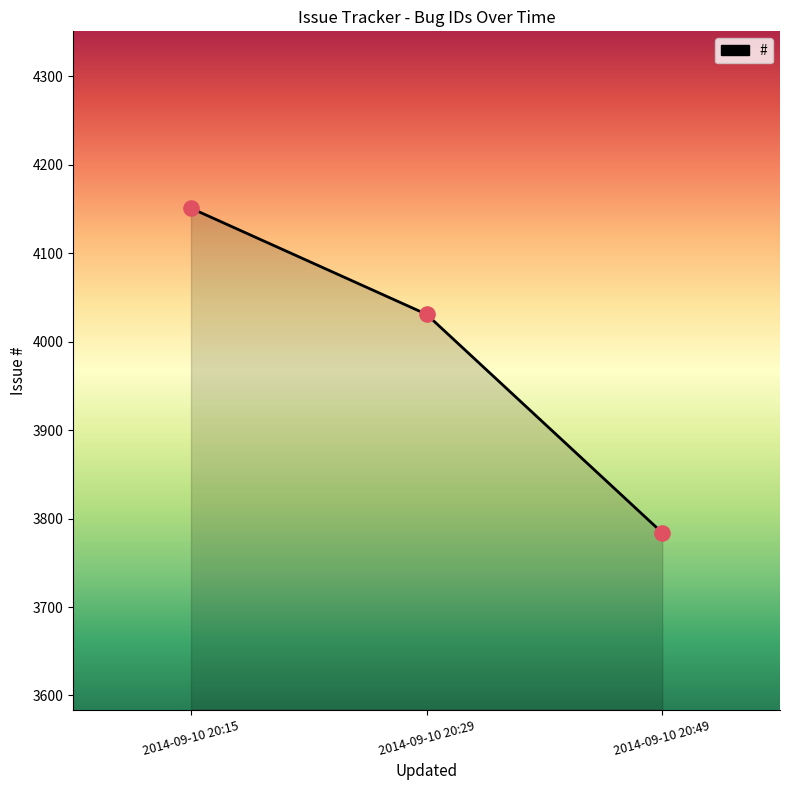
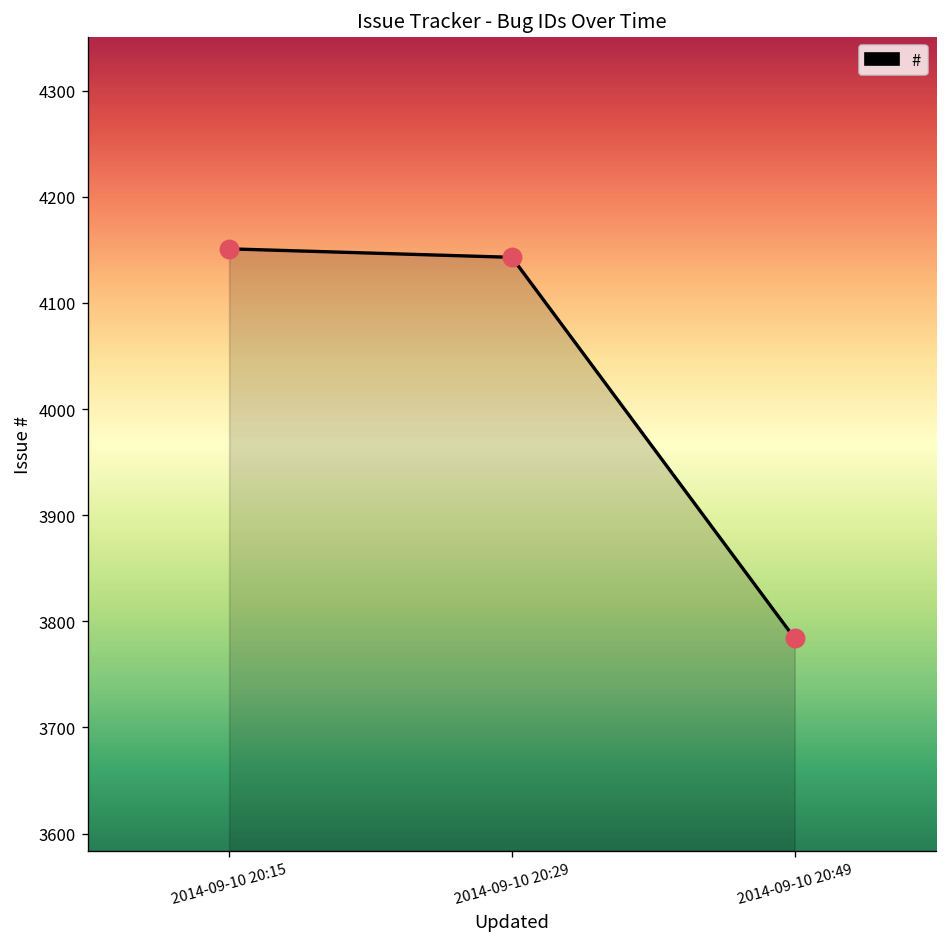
2014-09-10 20:29: 4030 -> 4140
